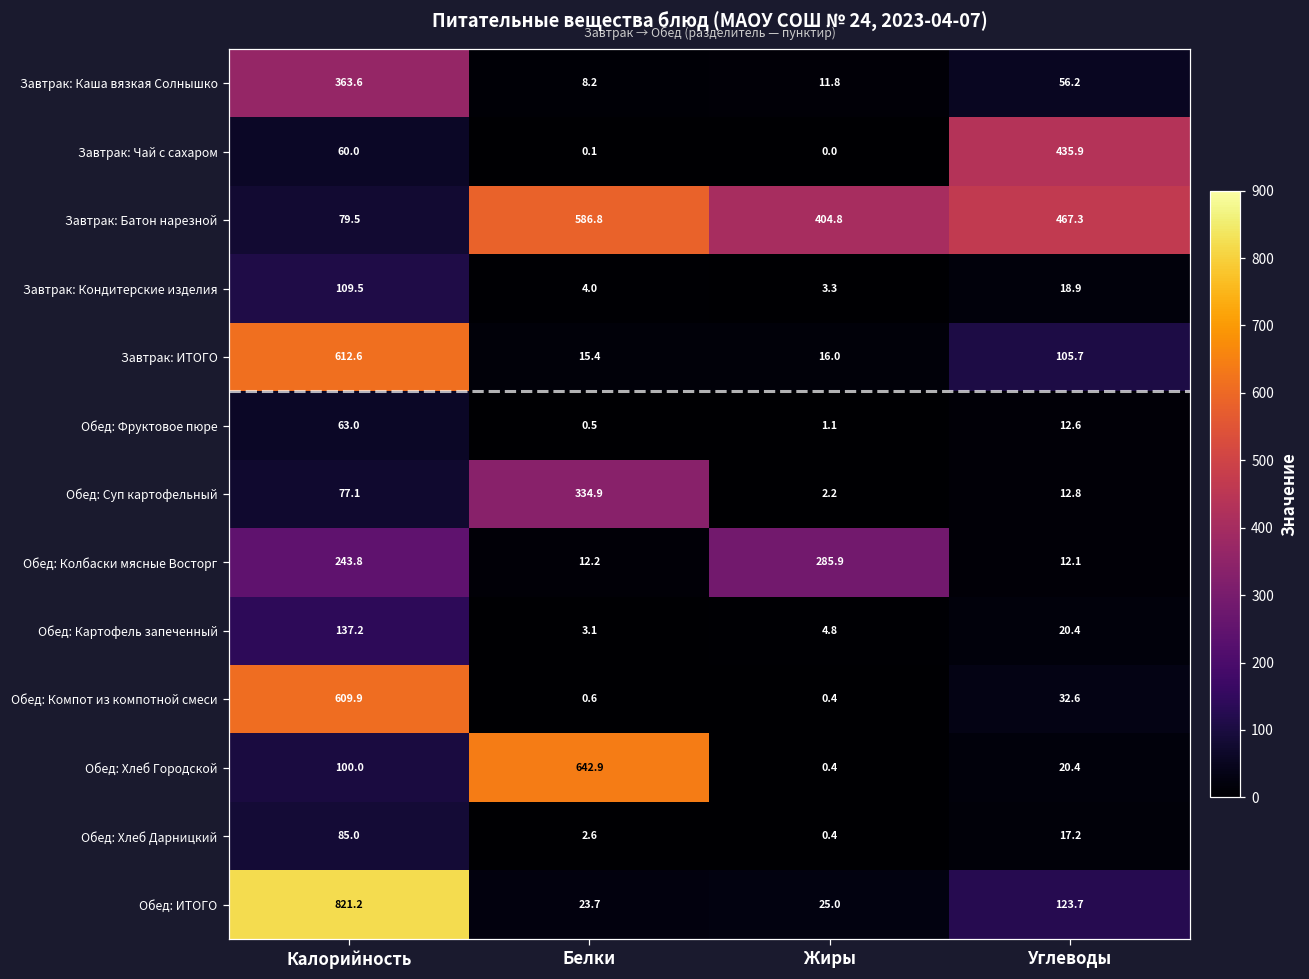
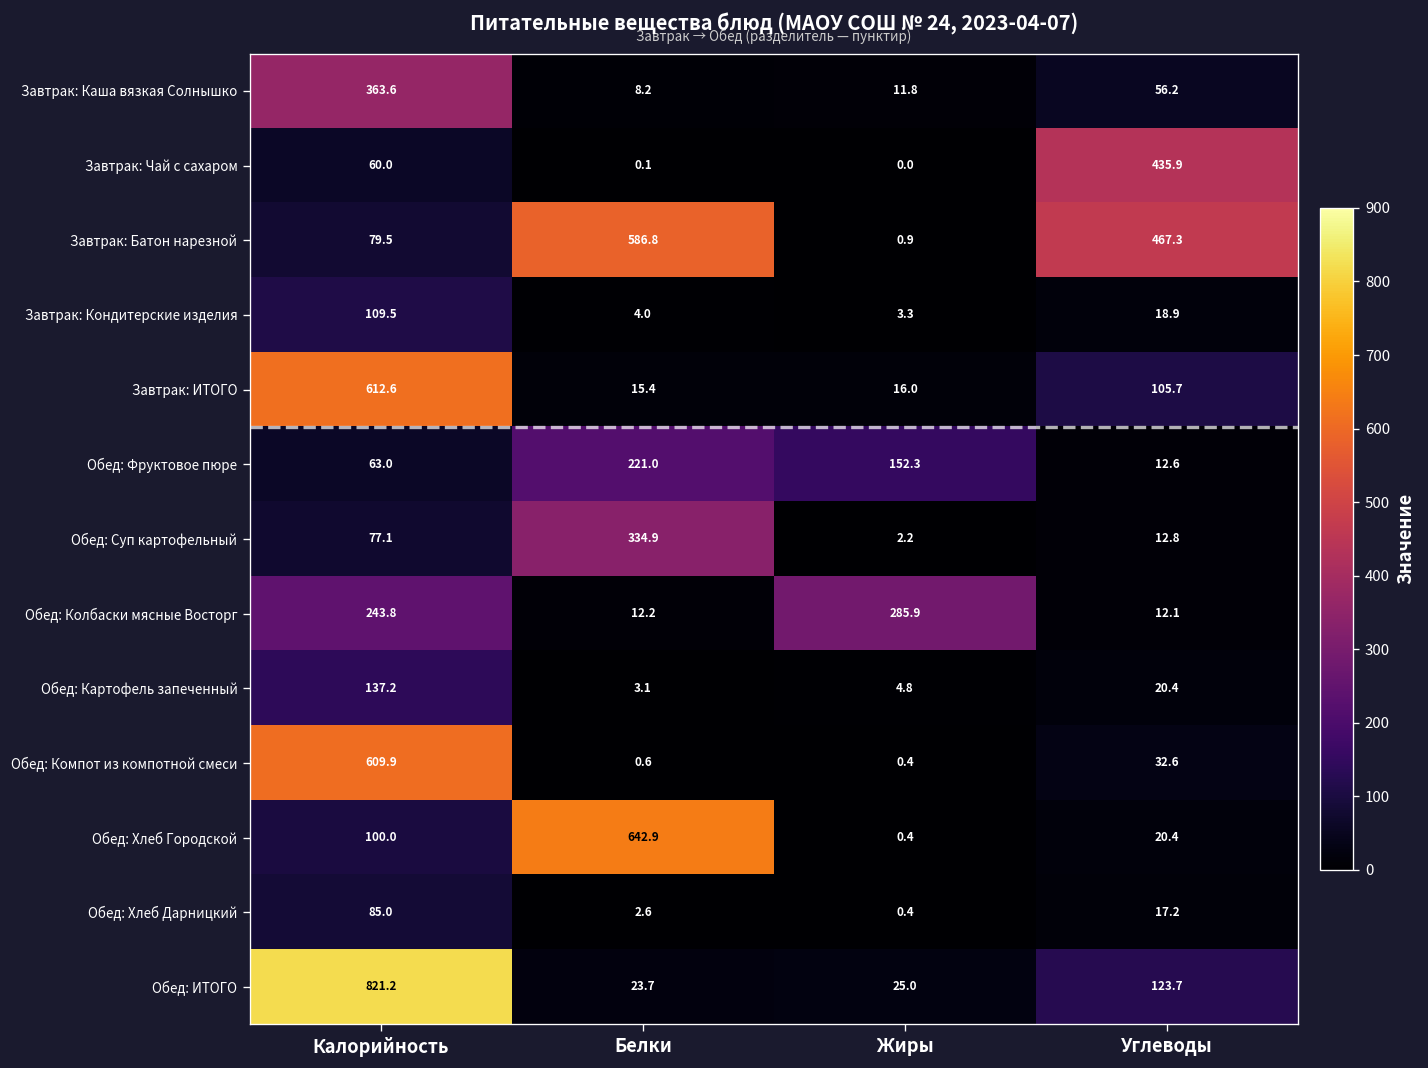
Завтрак: Батон нарезной, Жиры: 404.8 -> 0.9
Обед: Фруктовое пюре, Белки: 0.5 -> 221.0
Обед: Фруктовое пюре, Жиры: 1.1 -> 152.3
